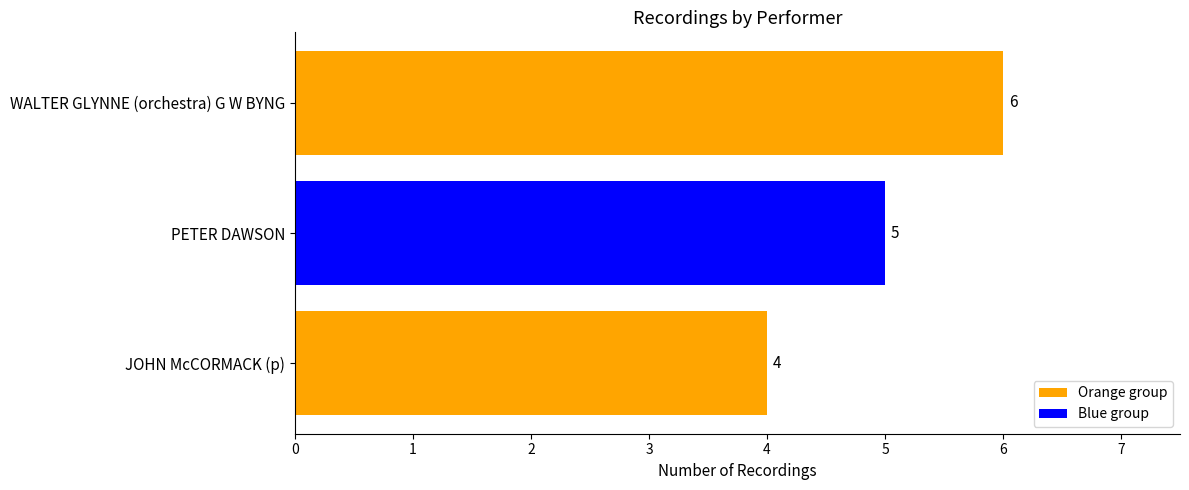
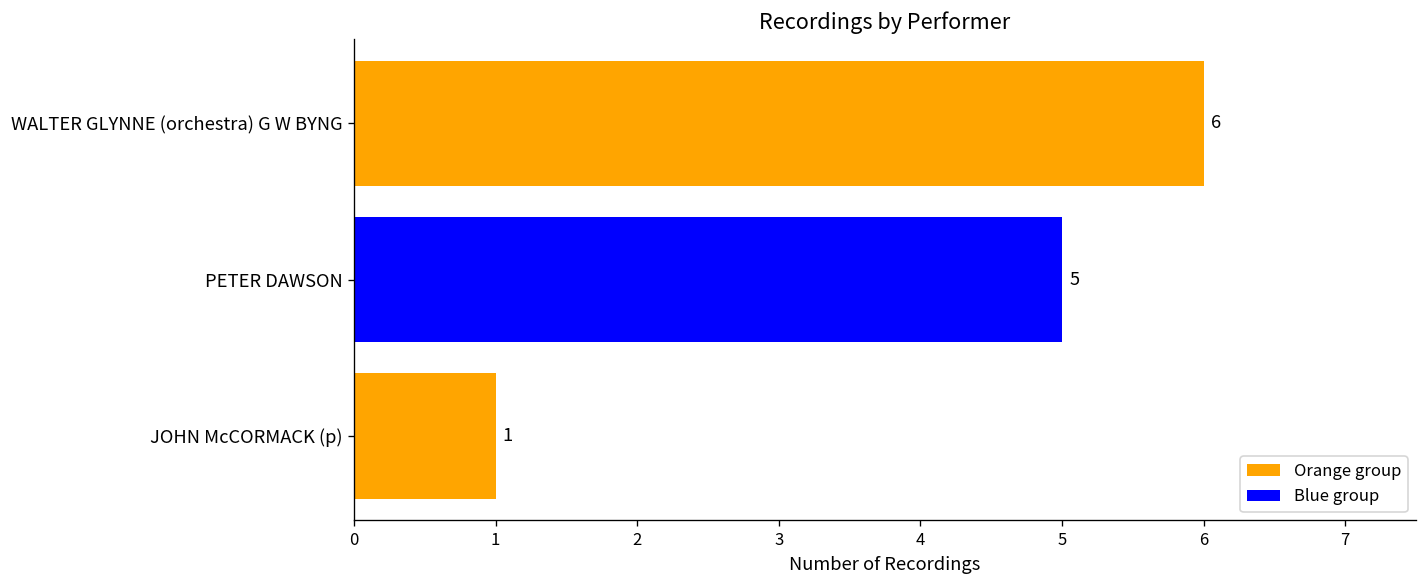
JOHN McCORMACK (p): 4 -> 1
